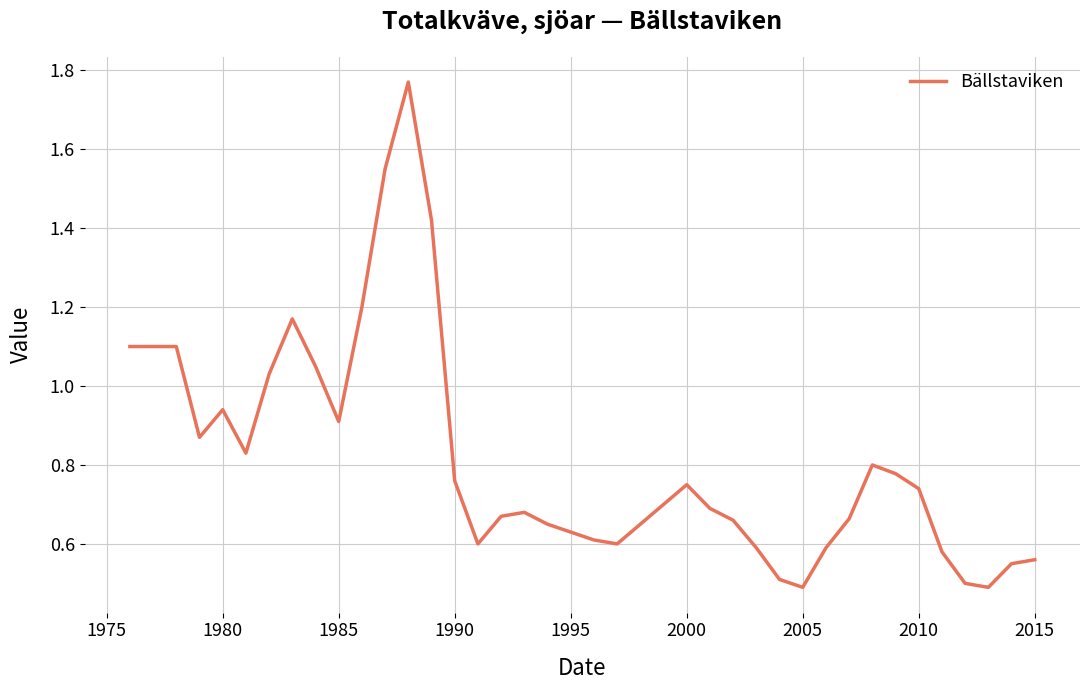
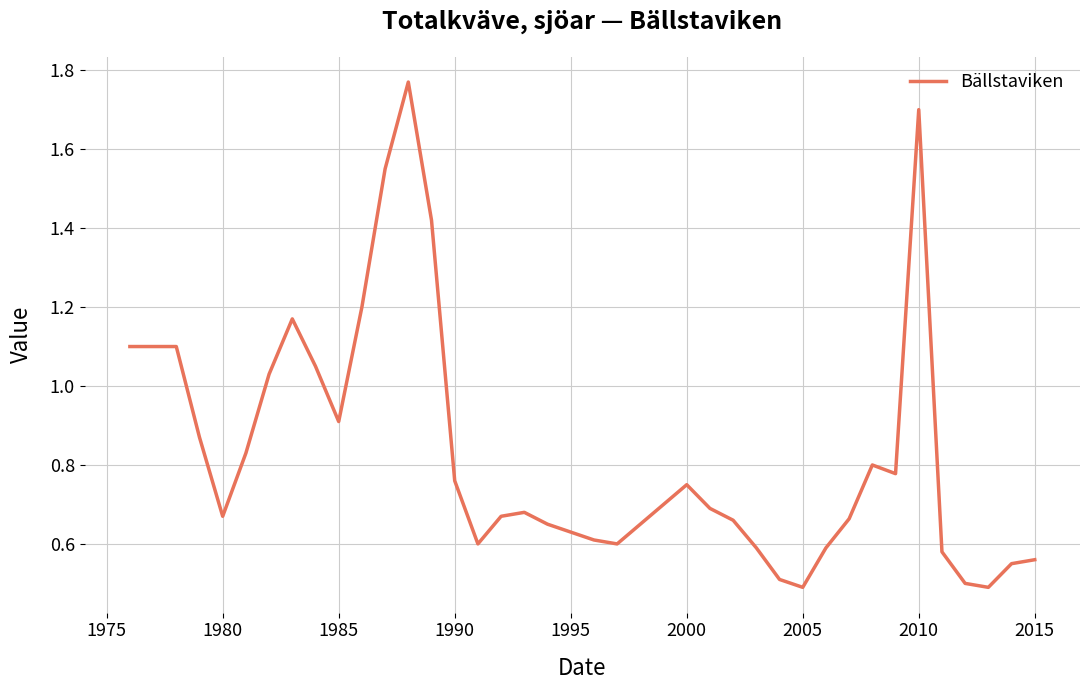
1980: 0.94 -> 0.67
2010: 0.74 -> 1.70
